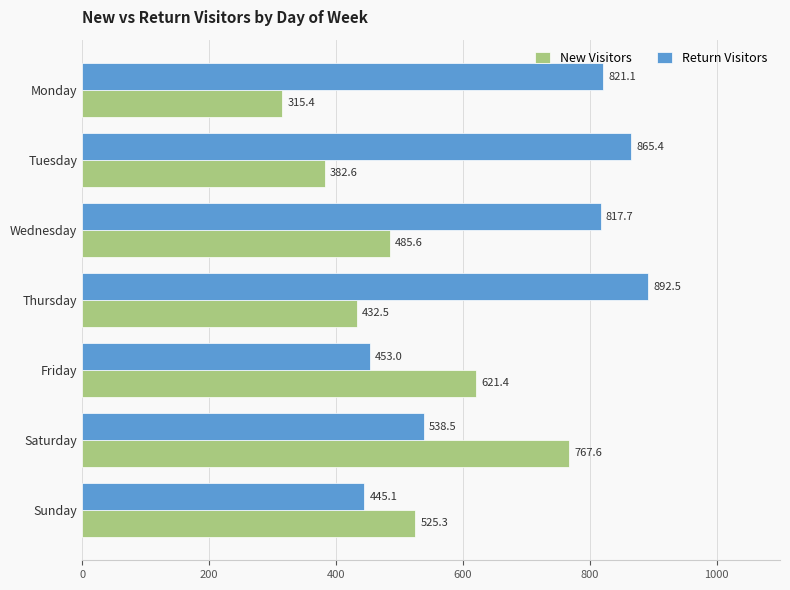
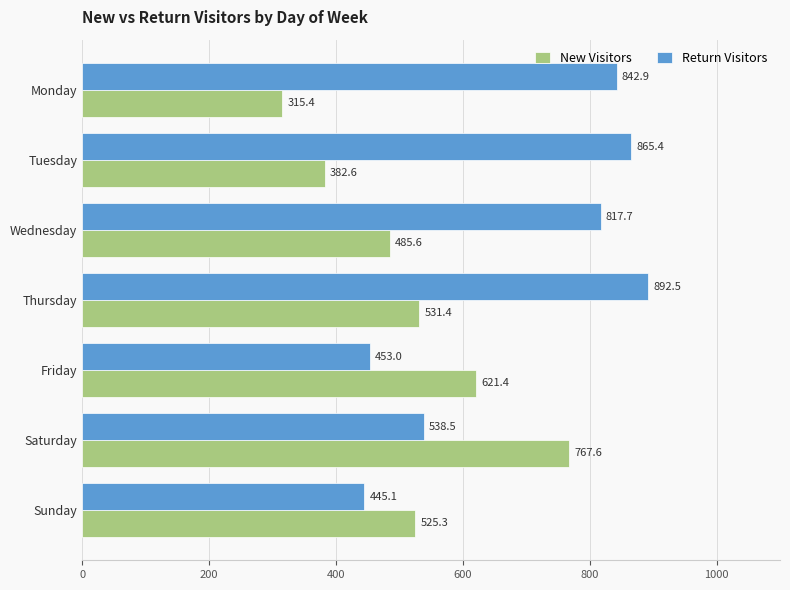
Return Visitors, Monday: 821.1 -> 842.9
New Visitors, Thursday: 432.5 -> 531.4
